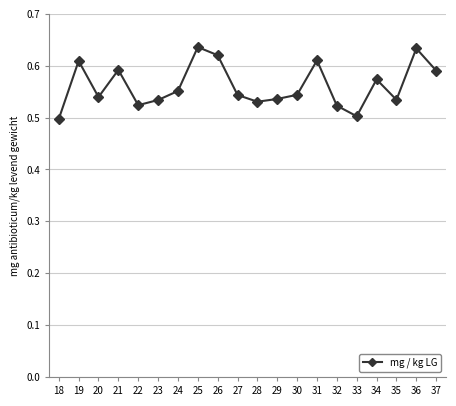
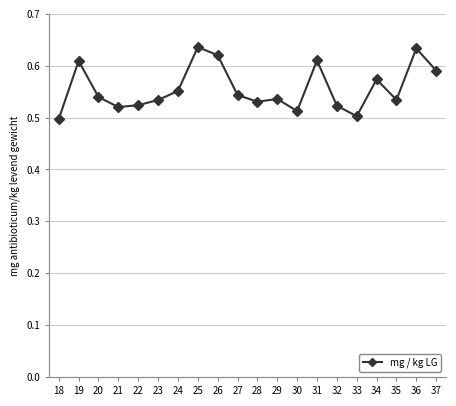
21: 0.59 -> 0.52
30: 0.54 -> 0.51
